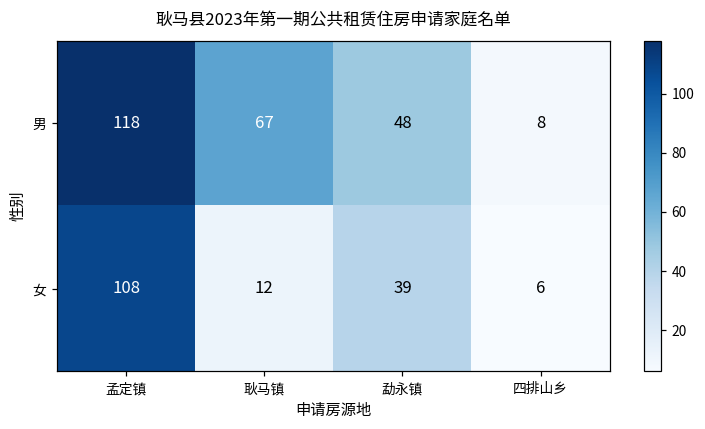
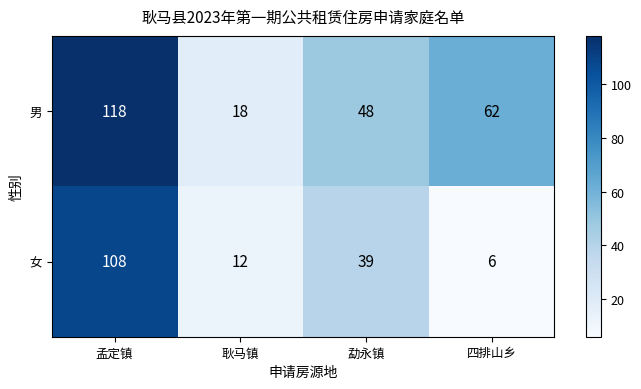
男, 耿马镇: 67 -> 18
男, 四排山乡: 8 -> 62
